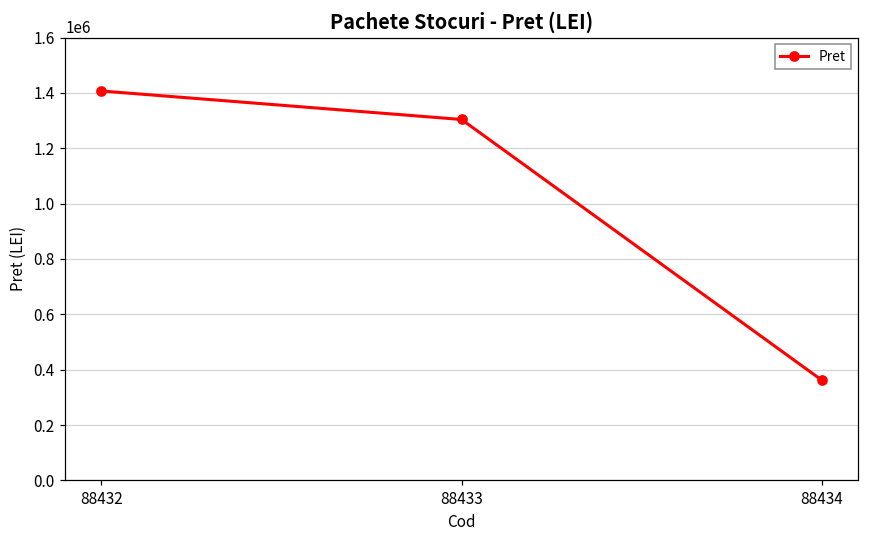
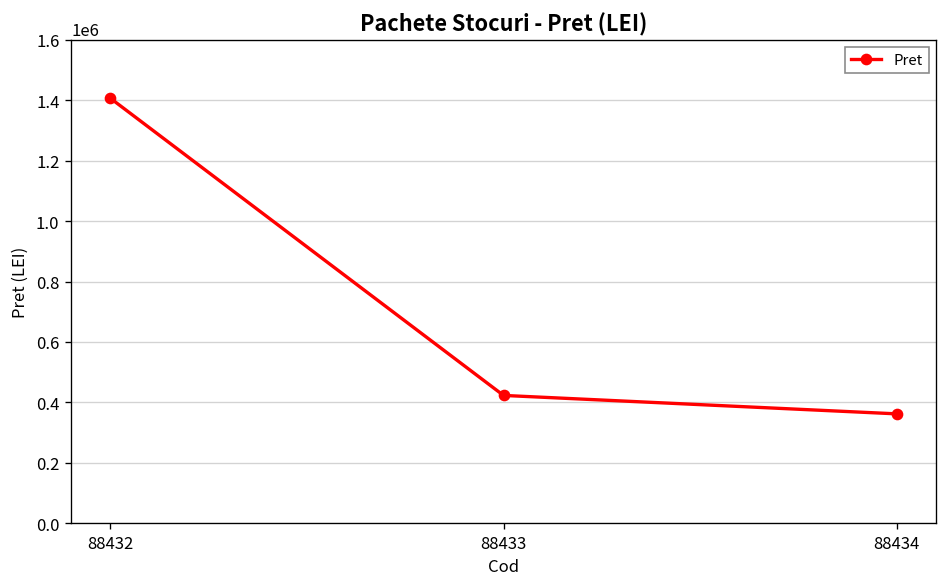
88433: 1300000 -> 420000
